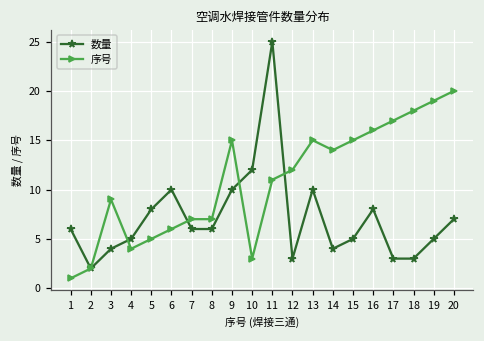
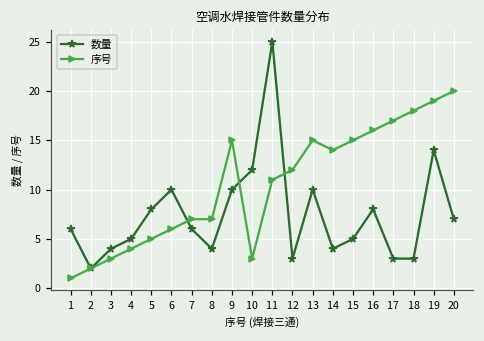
序号, 3: 9 -> 3
数量, 8: 6 -> 4
数量, 19: 5 -> 14
